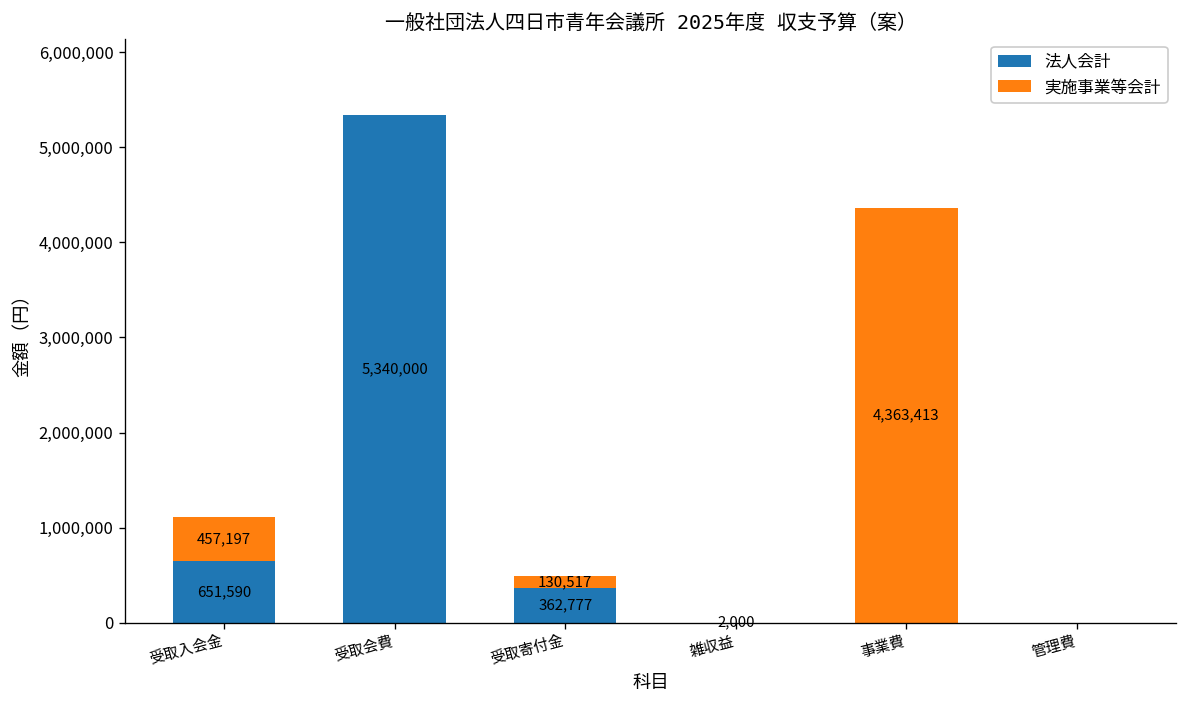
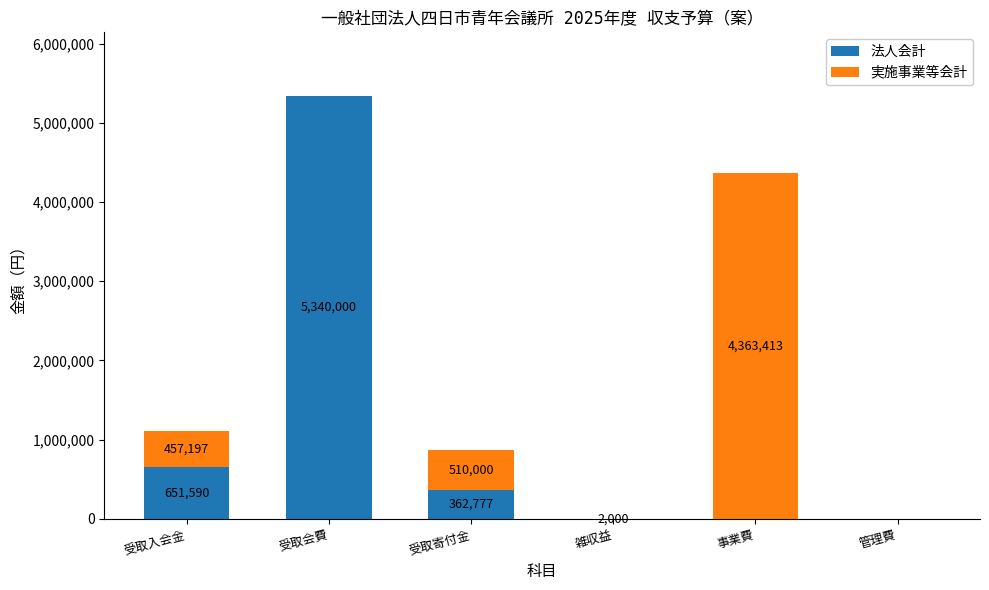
実施事業等会計, 受取寄付金: 130,517 -> 510,000
